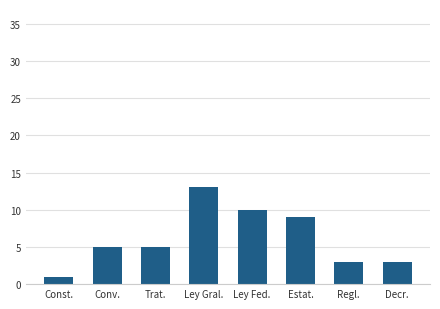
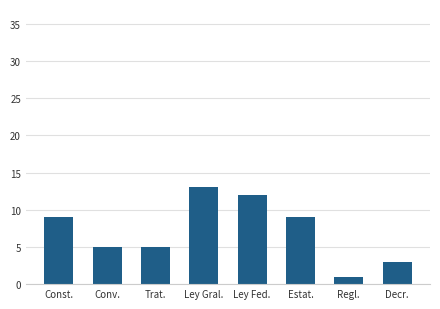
Const.: 1 -> 9
Ley Fed.: 10 -> 12
Regl.: 3 -> 1
